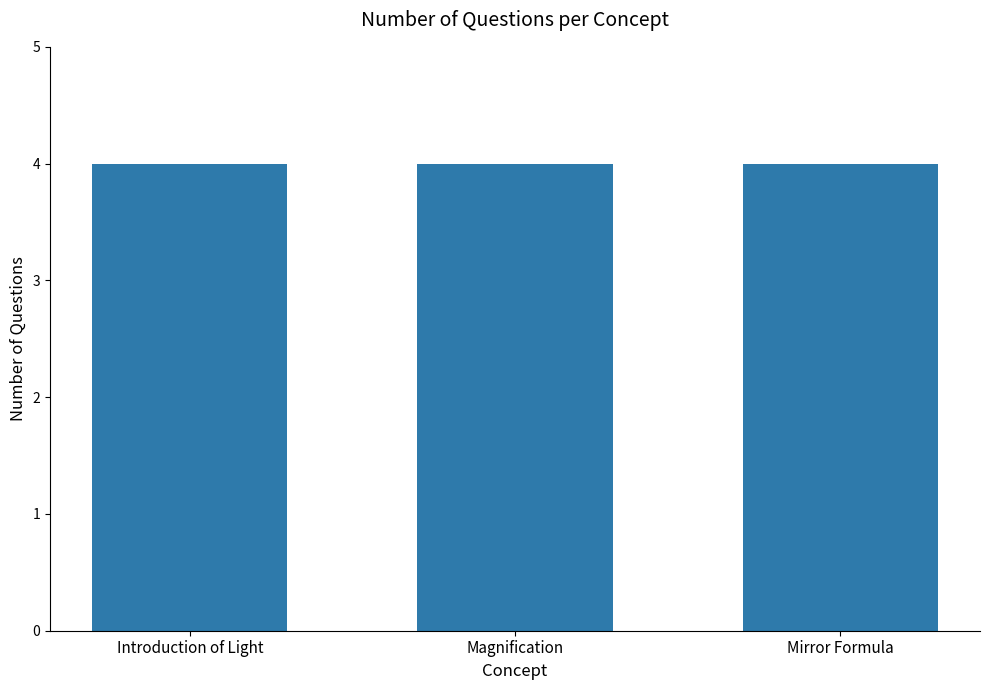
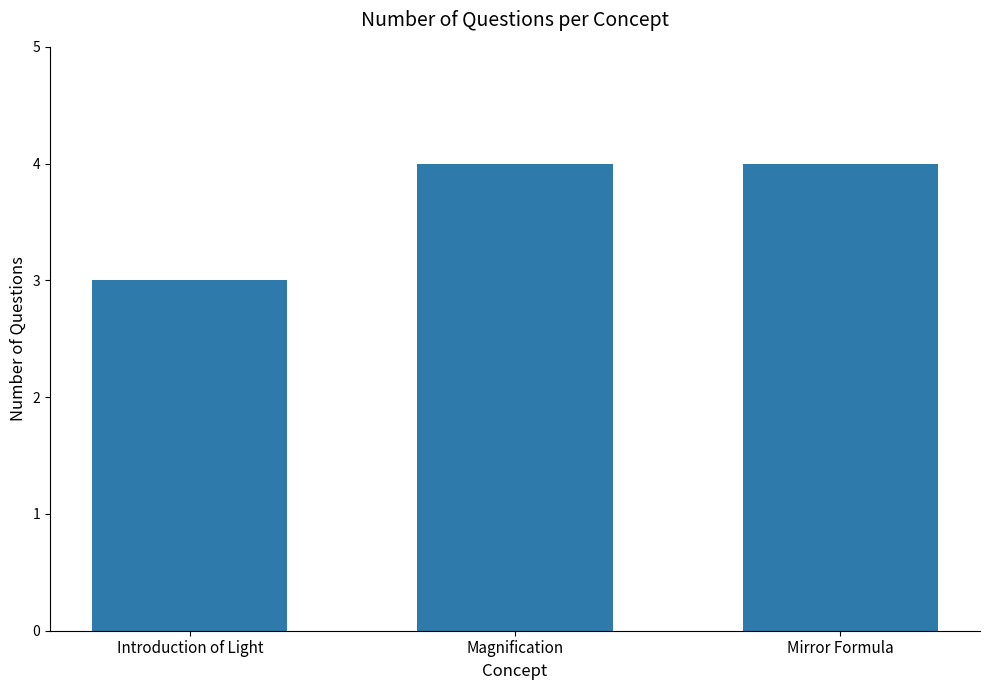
Introduction of Light: 4 -> 3
